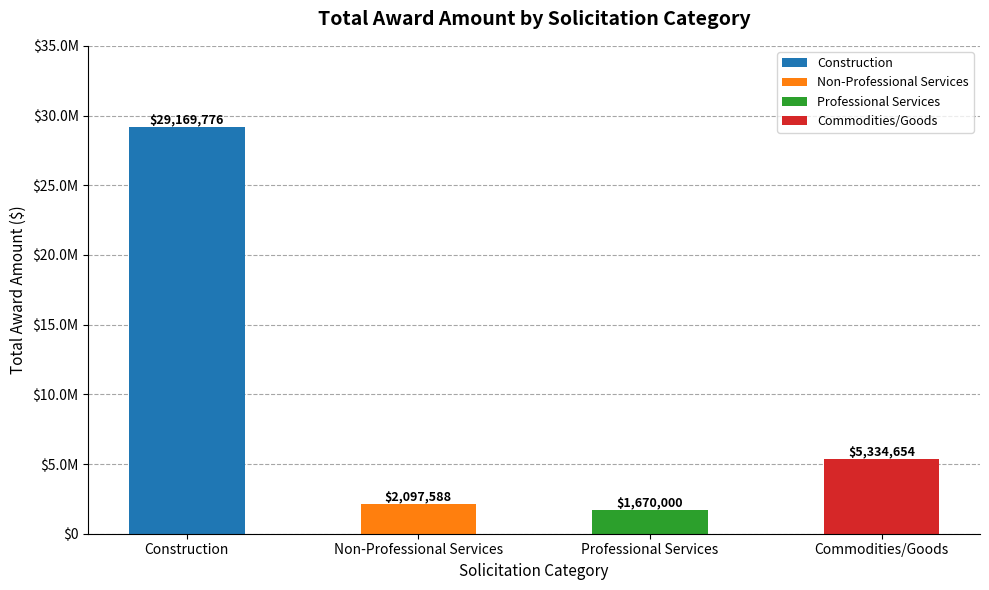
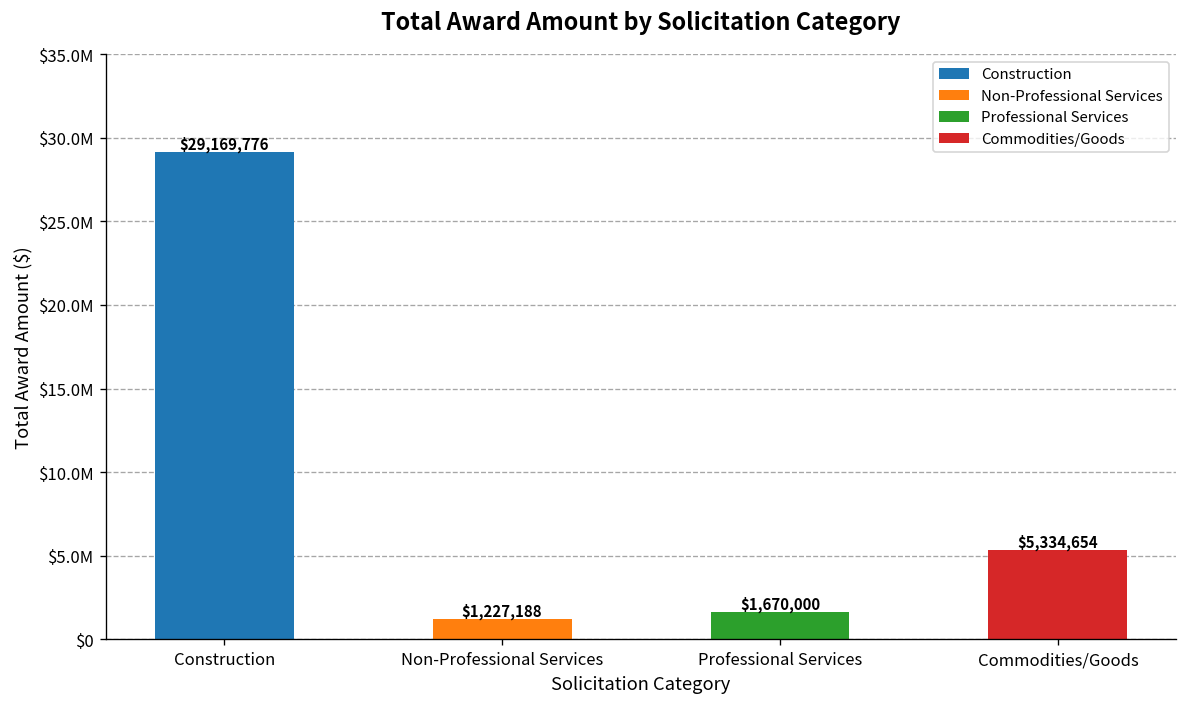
Non-Professional Services: $2,097,588 -> $1,227,188
